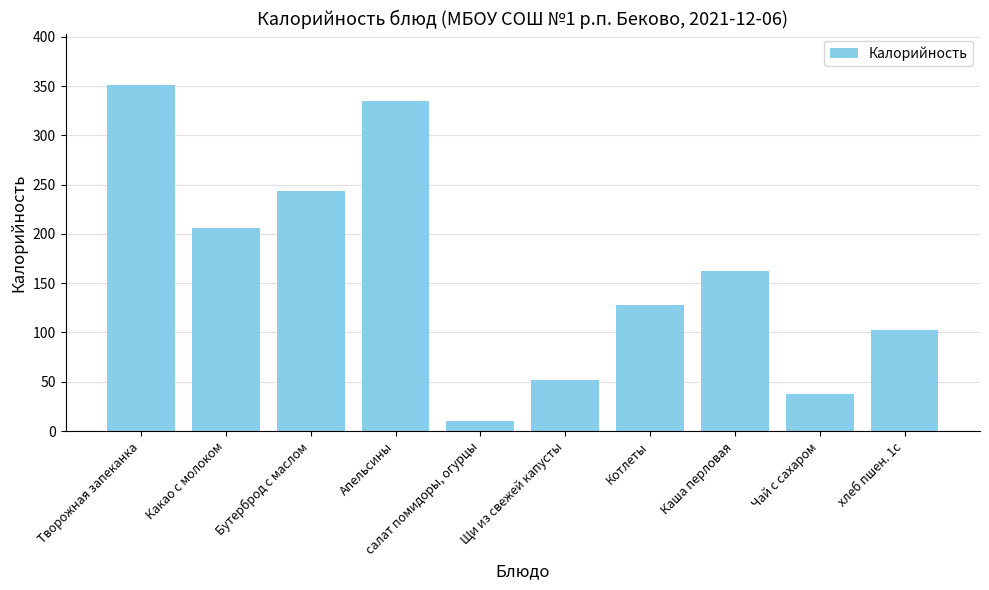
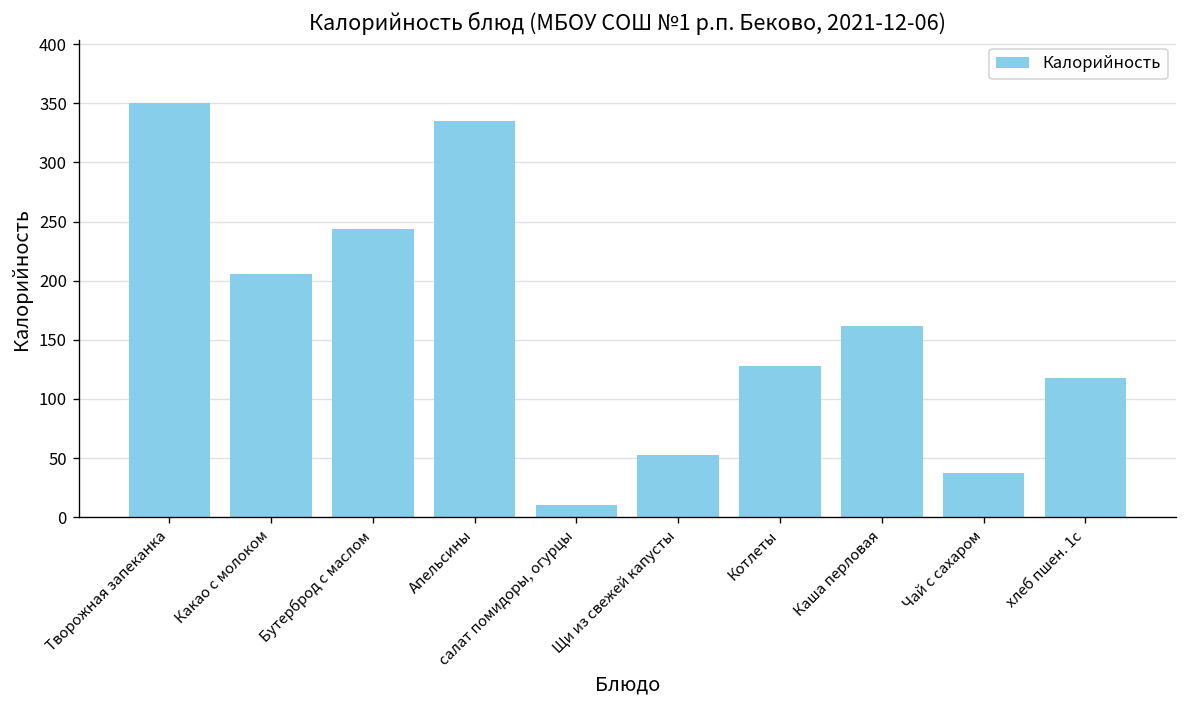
хлеб пшен. 1с: 100 -> 120
